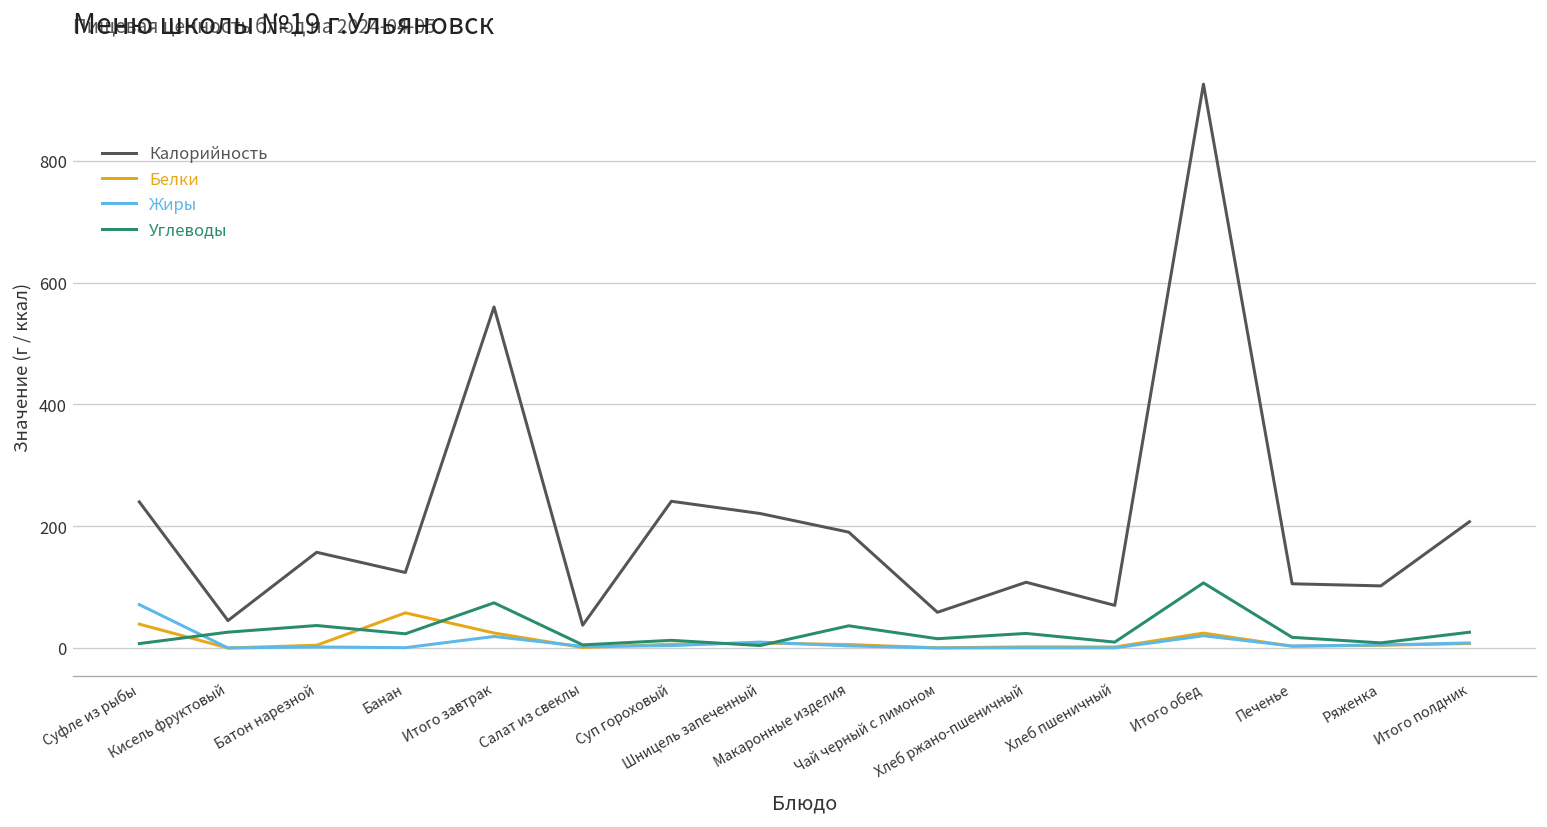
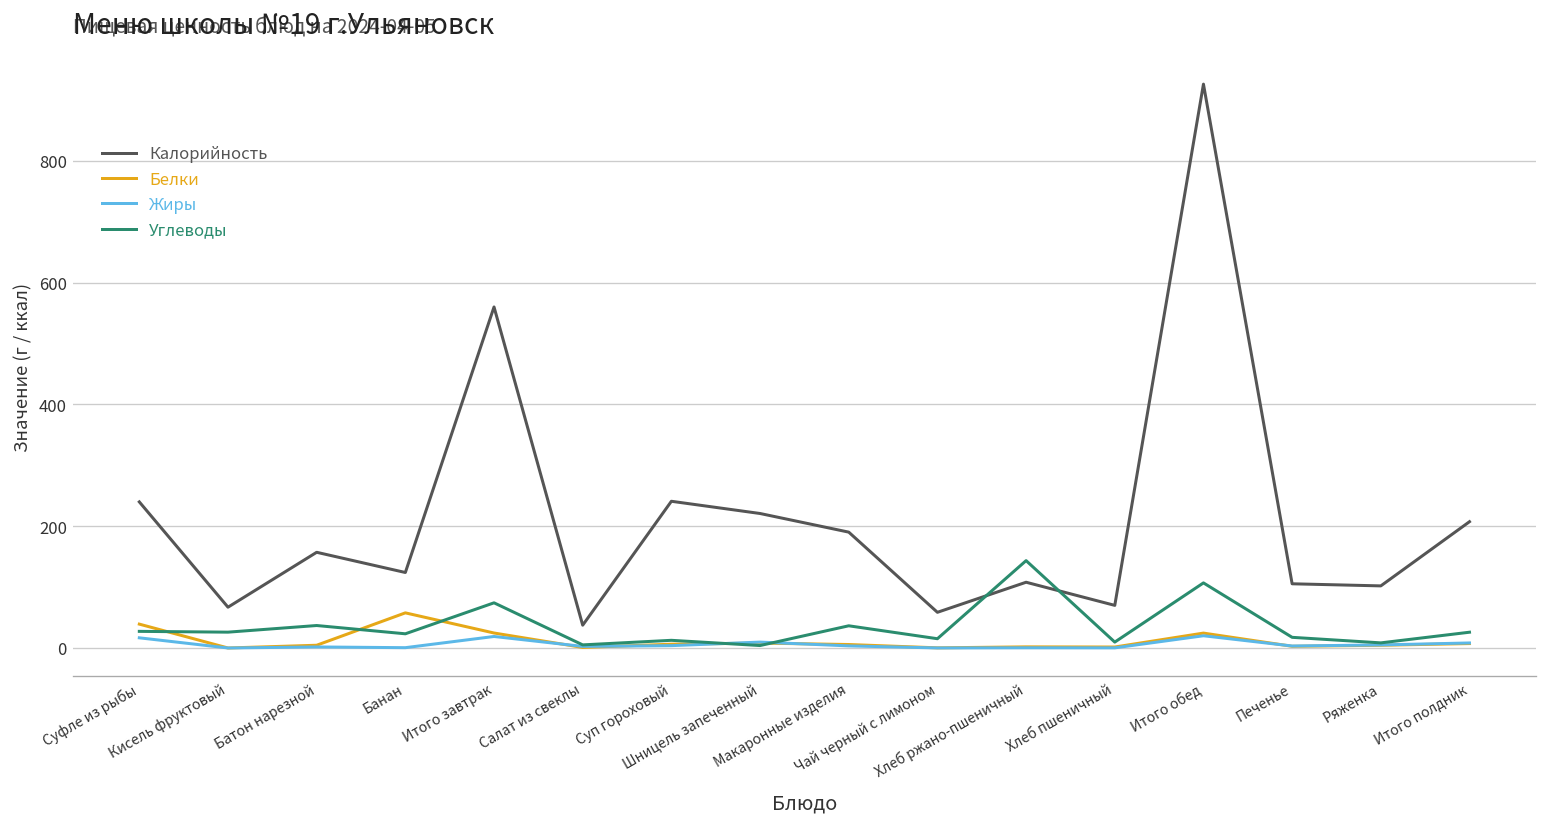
Жиры, Суфле из рыбы: 70 -> 20
Углеводы, Суфле из рыбы: 10 -> 30
Калорийность, Кисель фруктовый: 50 -> 70
Углеводы, Хлеб ржано-пшеничный: 20 -> 140
